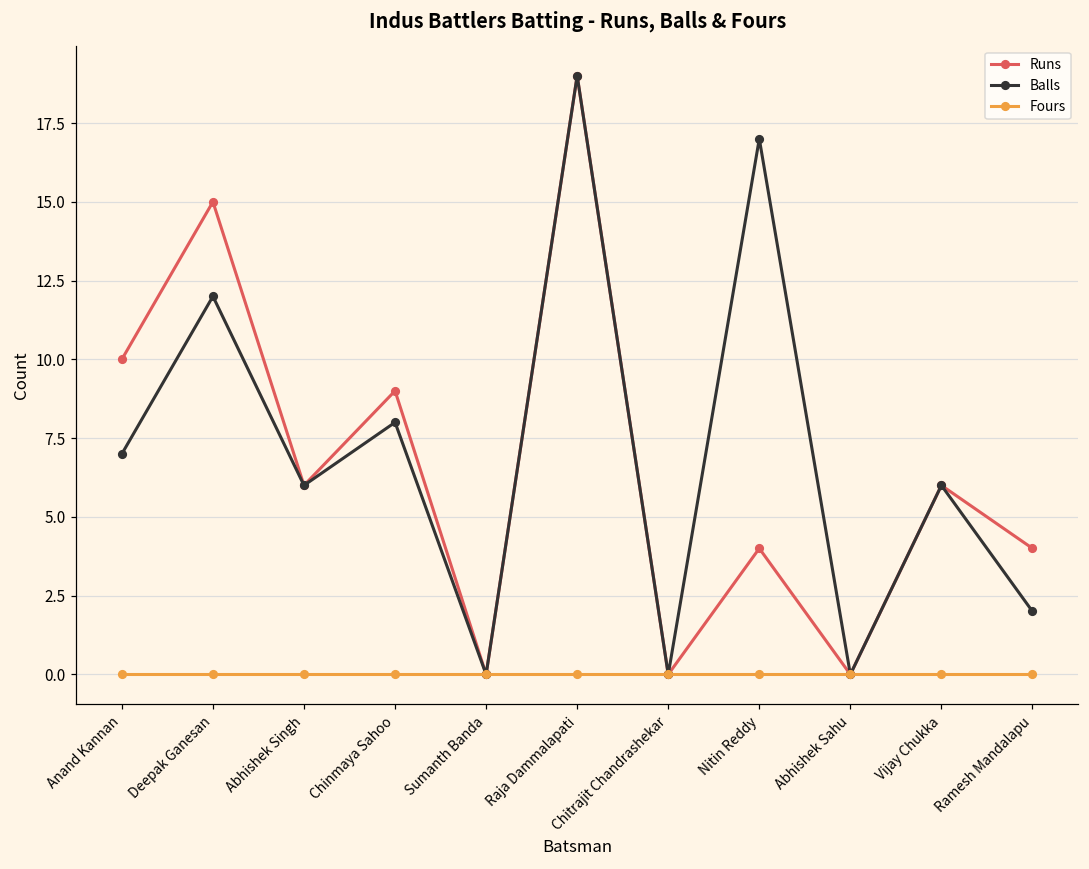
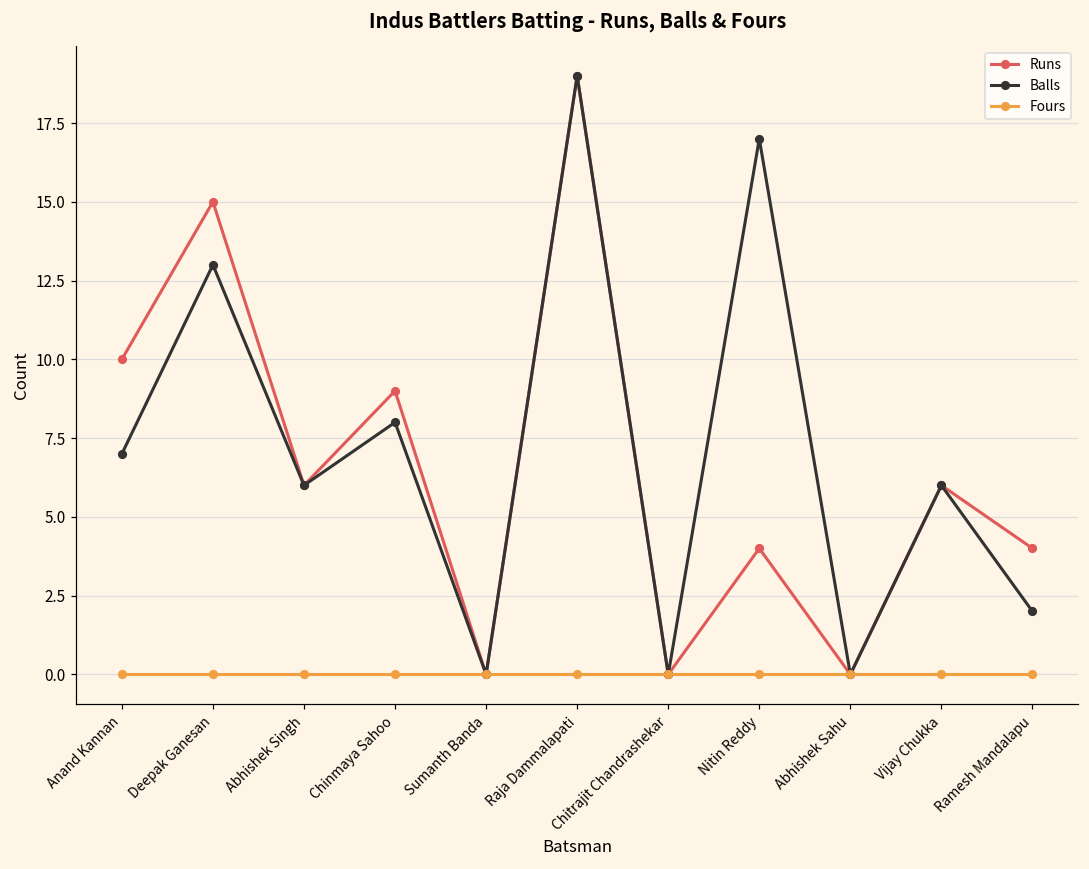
Balls, Deepak Ganesan: 12 -> 13
